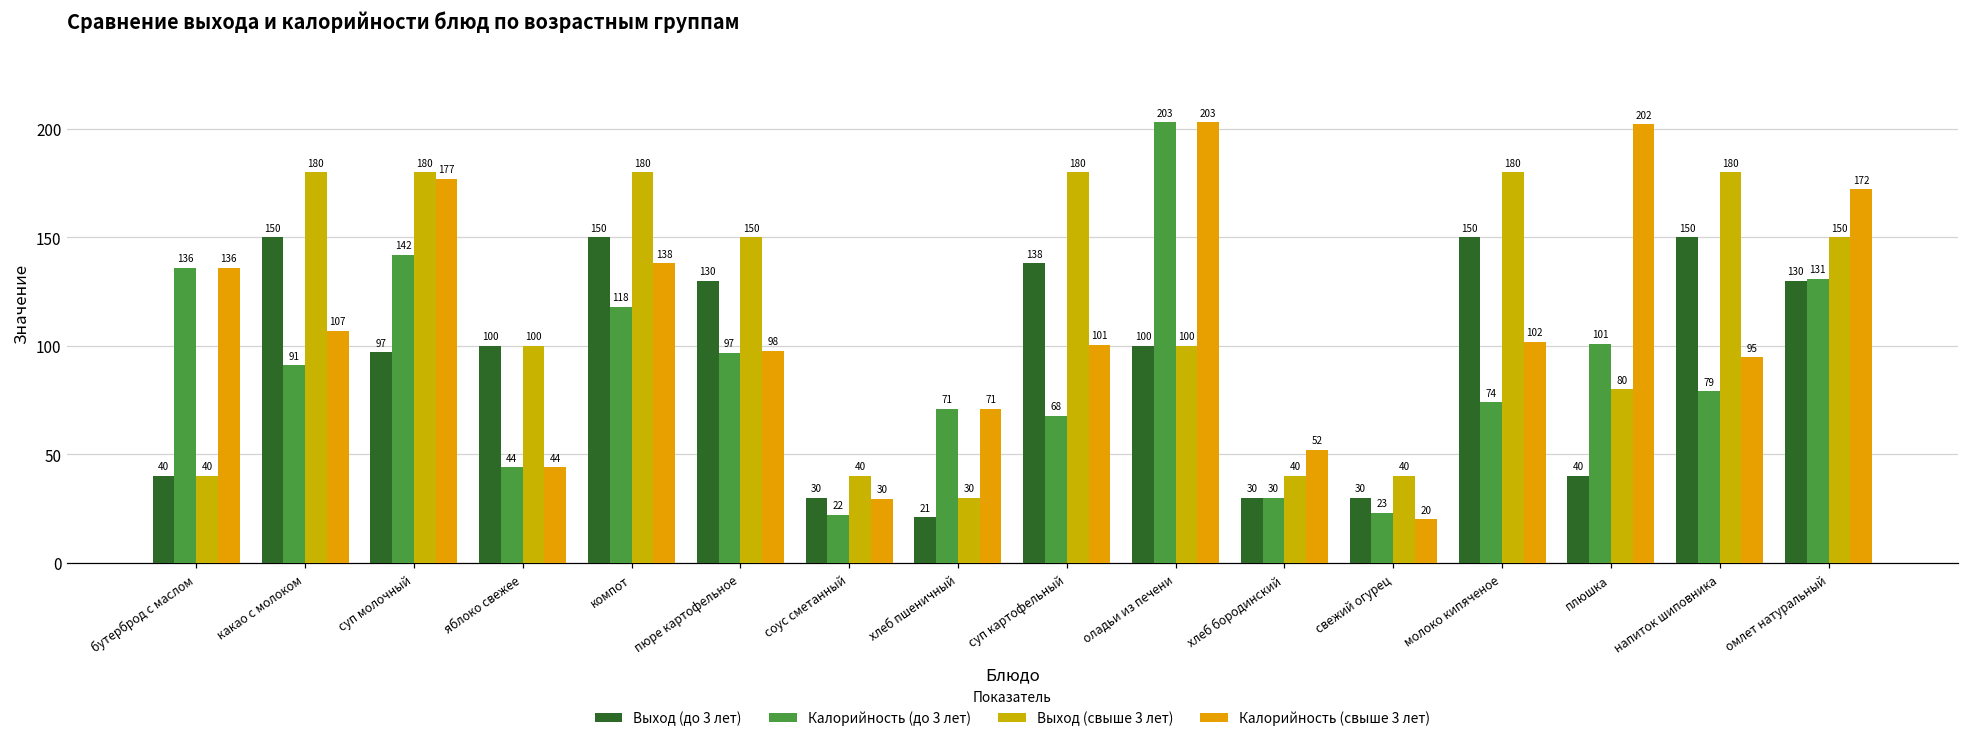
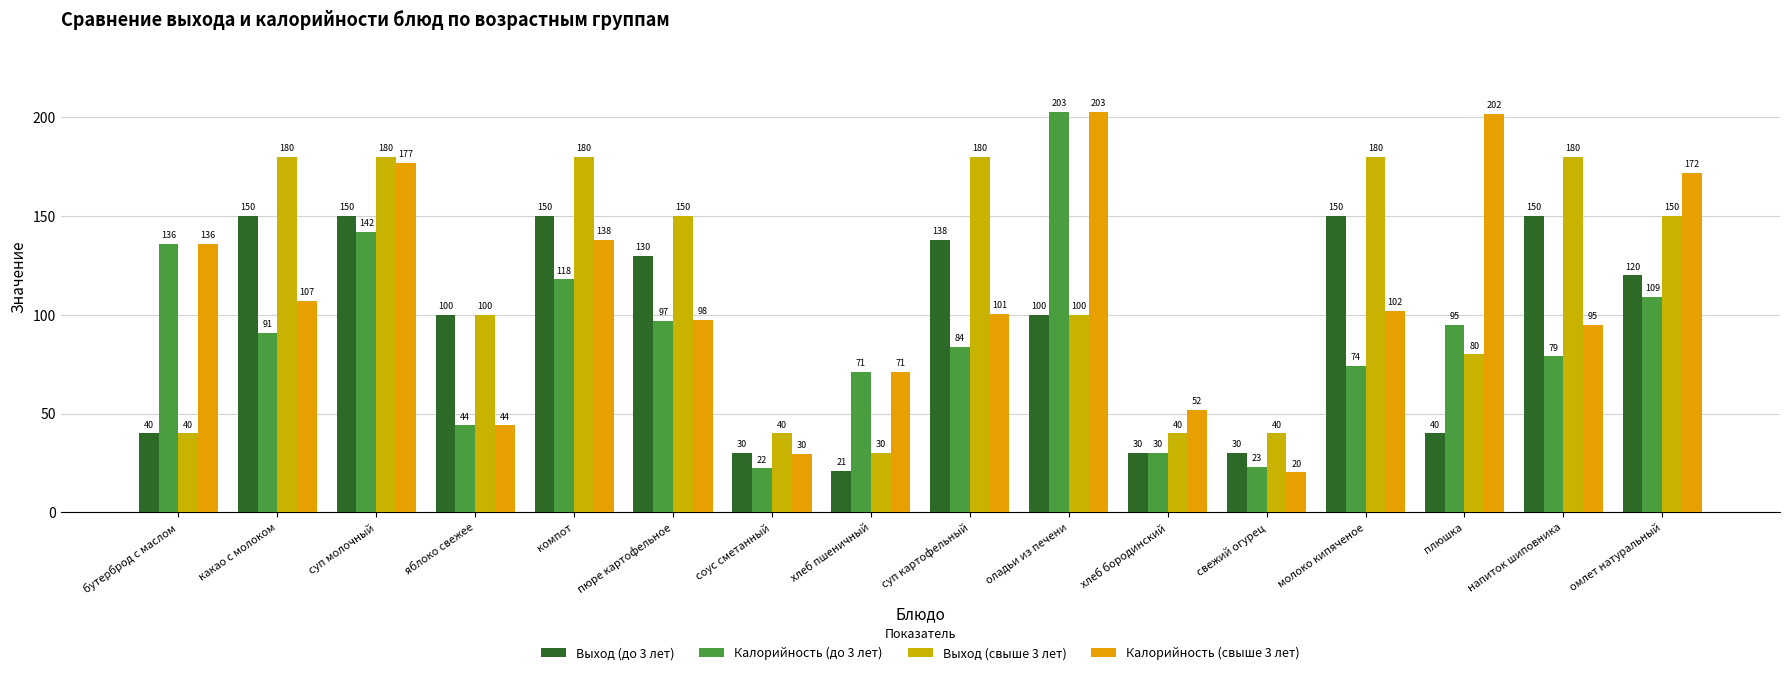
Выход (до 3 лет), суп молочный: 97 -> 150
Калорийность (до 3 лет), суп картофельный: 68 -> 84
Калорийность (до 3 лет), плюшка: 101 -> 95
Выход (до 3 лет), омлет натуральный: 130 -> 120
Калорийность (до 3 лет), омлет натуральный: 131 -> 109
